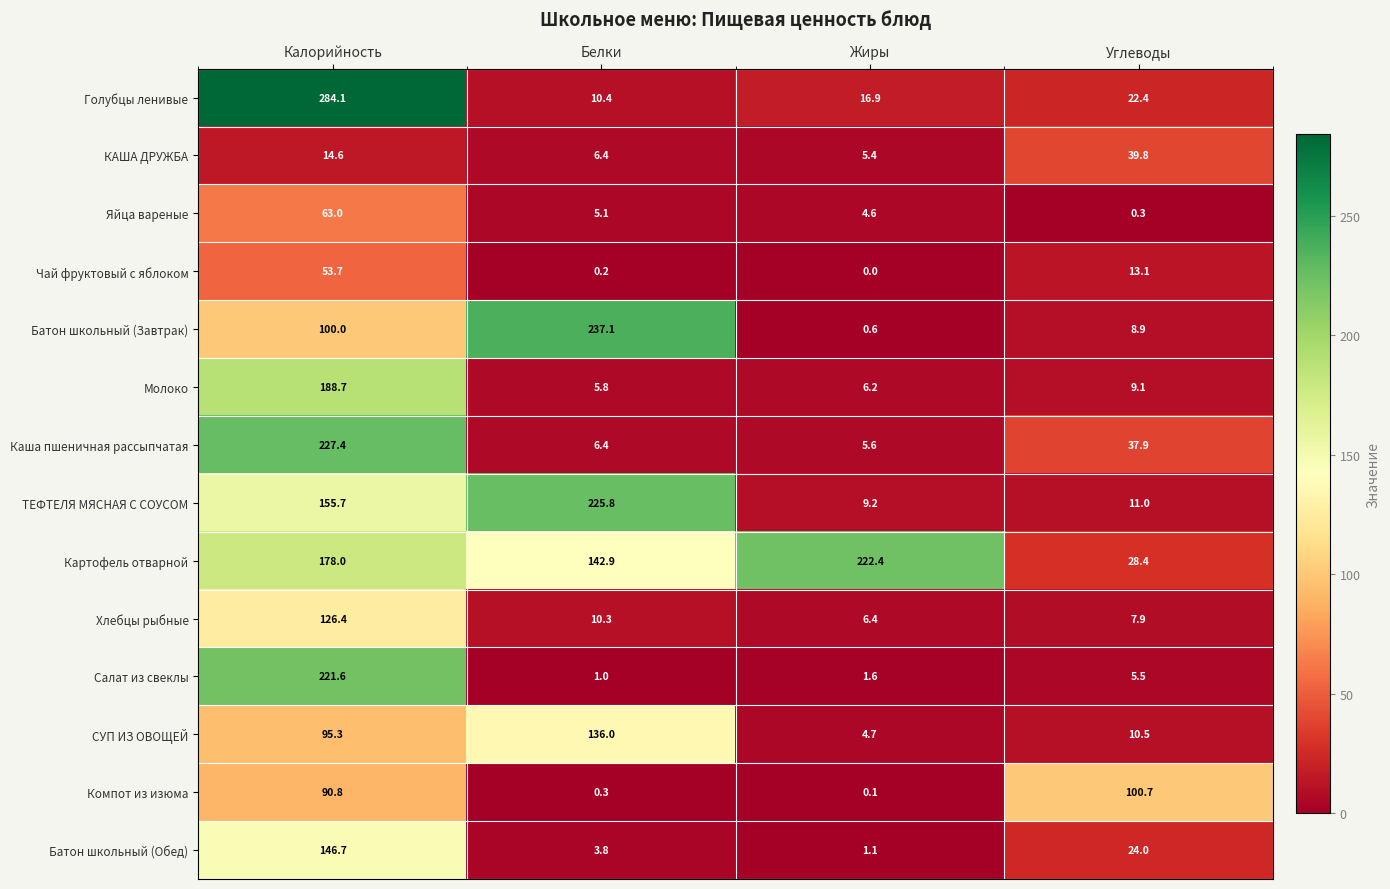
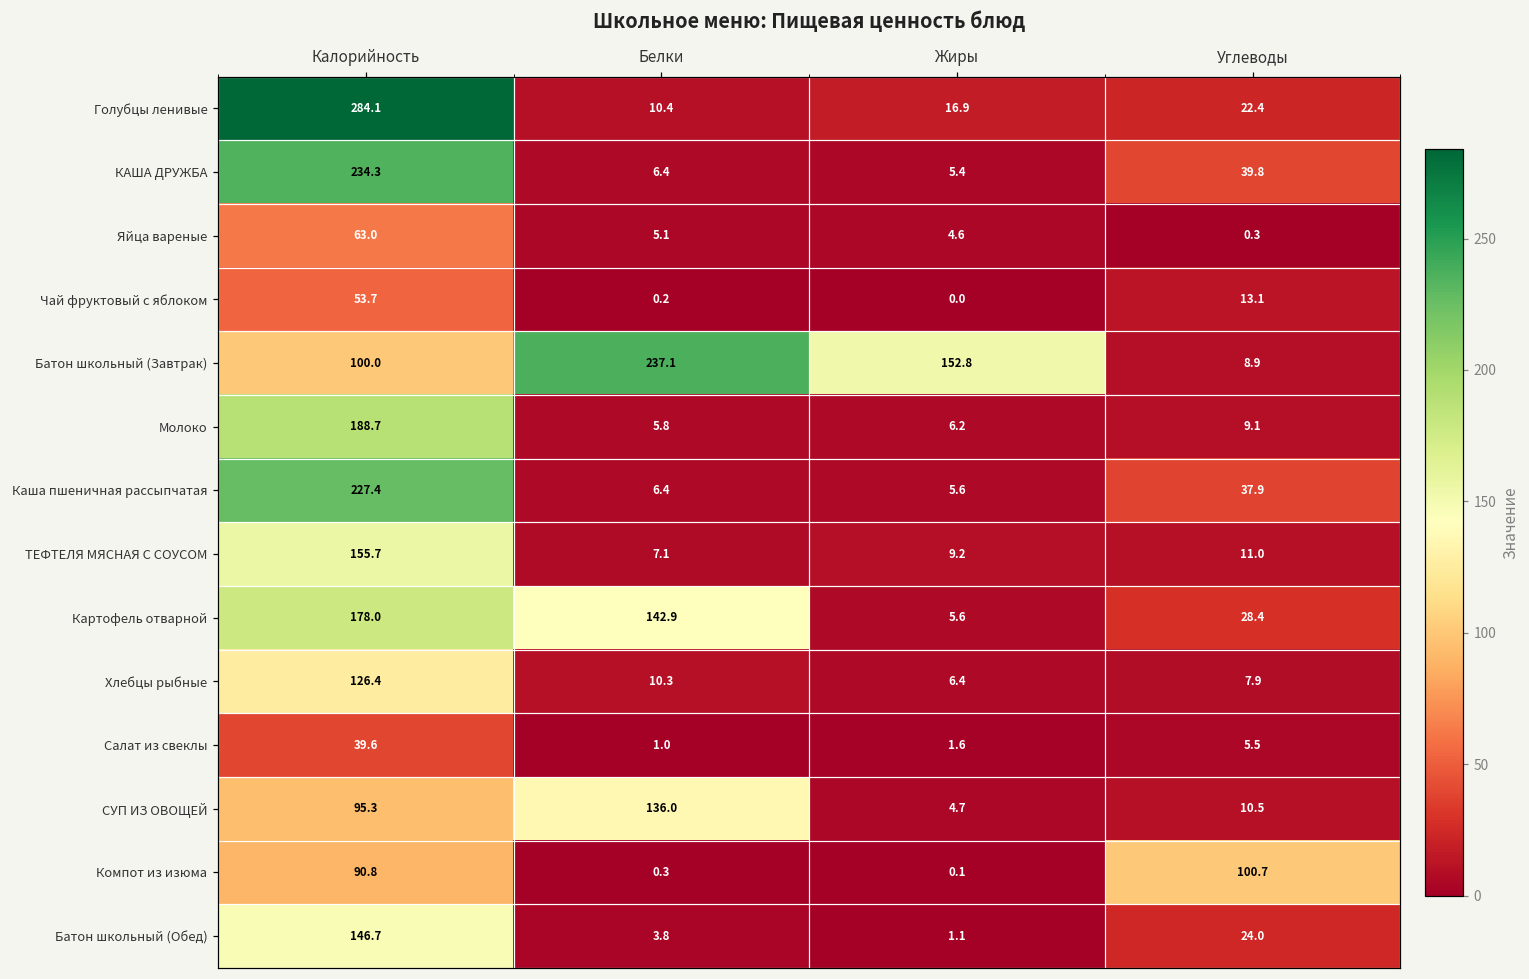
КАША ДРУЖБА, Калорийность: 14.6 -> 234.3
Батон школьный (Завтрак), Жиры: 0.6 -> 152.8
ТЕФТЕЛЯ МЯСНАЯ С СОУСОМ, Белки: 225.8 -> 7.1
Картофель отварной, Жиры: 222.4 -> 5.6
Салат из свеклы, Калорийность: 221.6 -> 39.6
